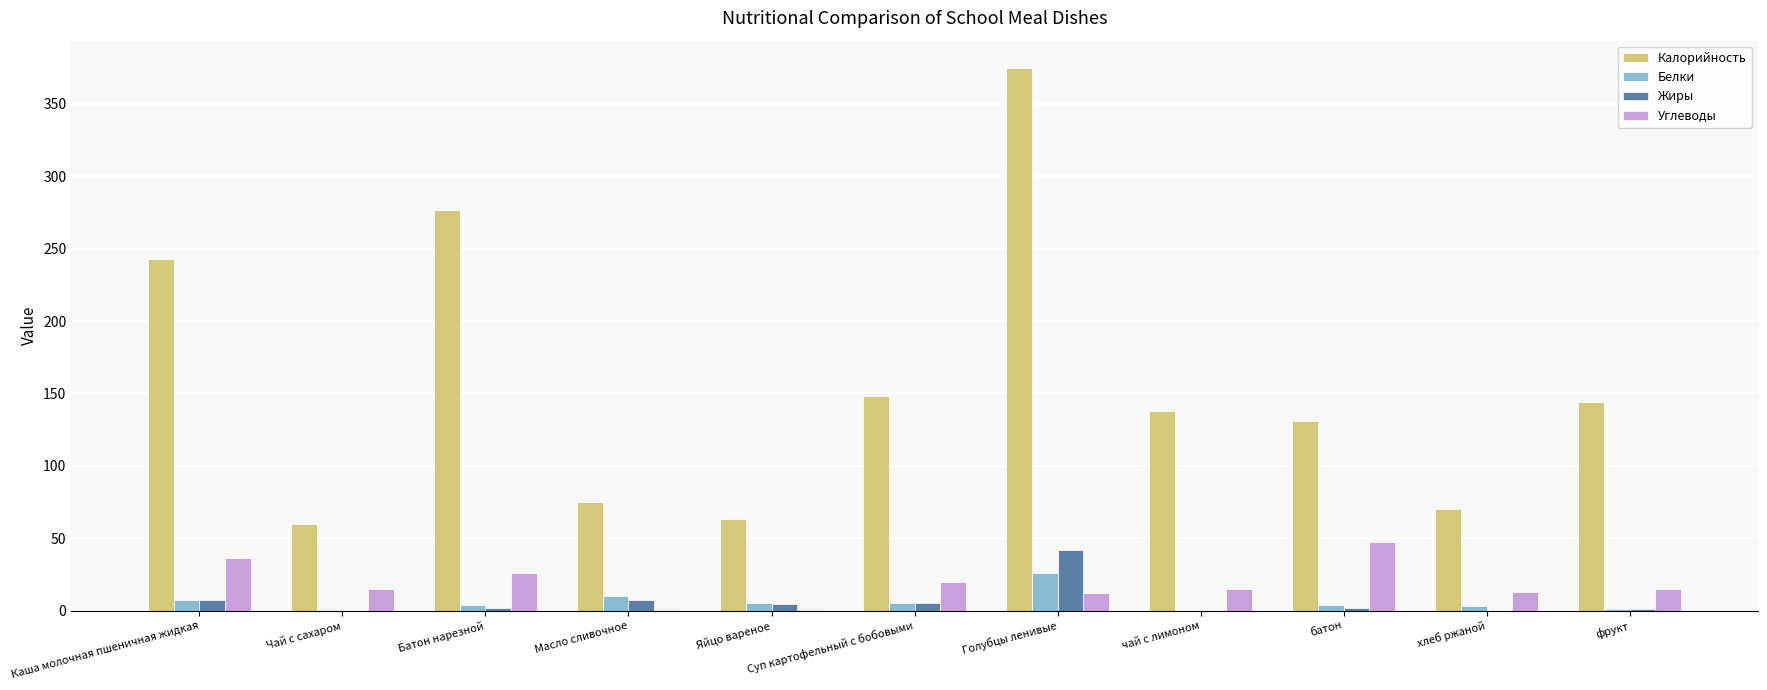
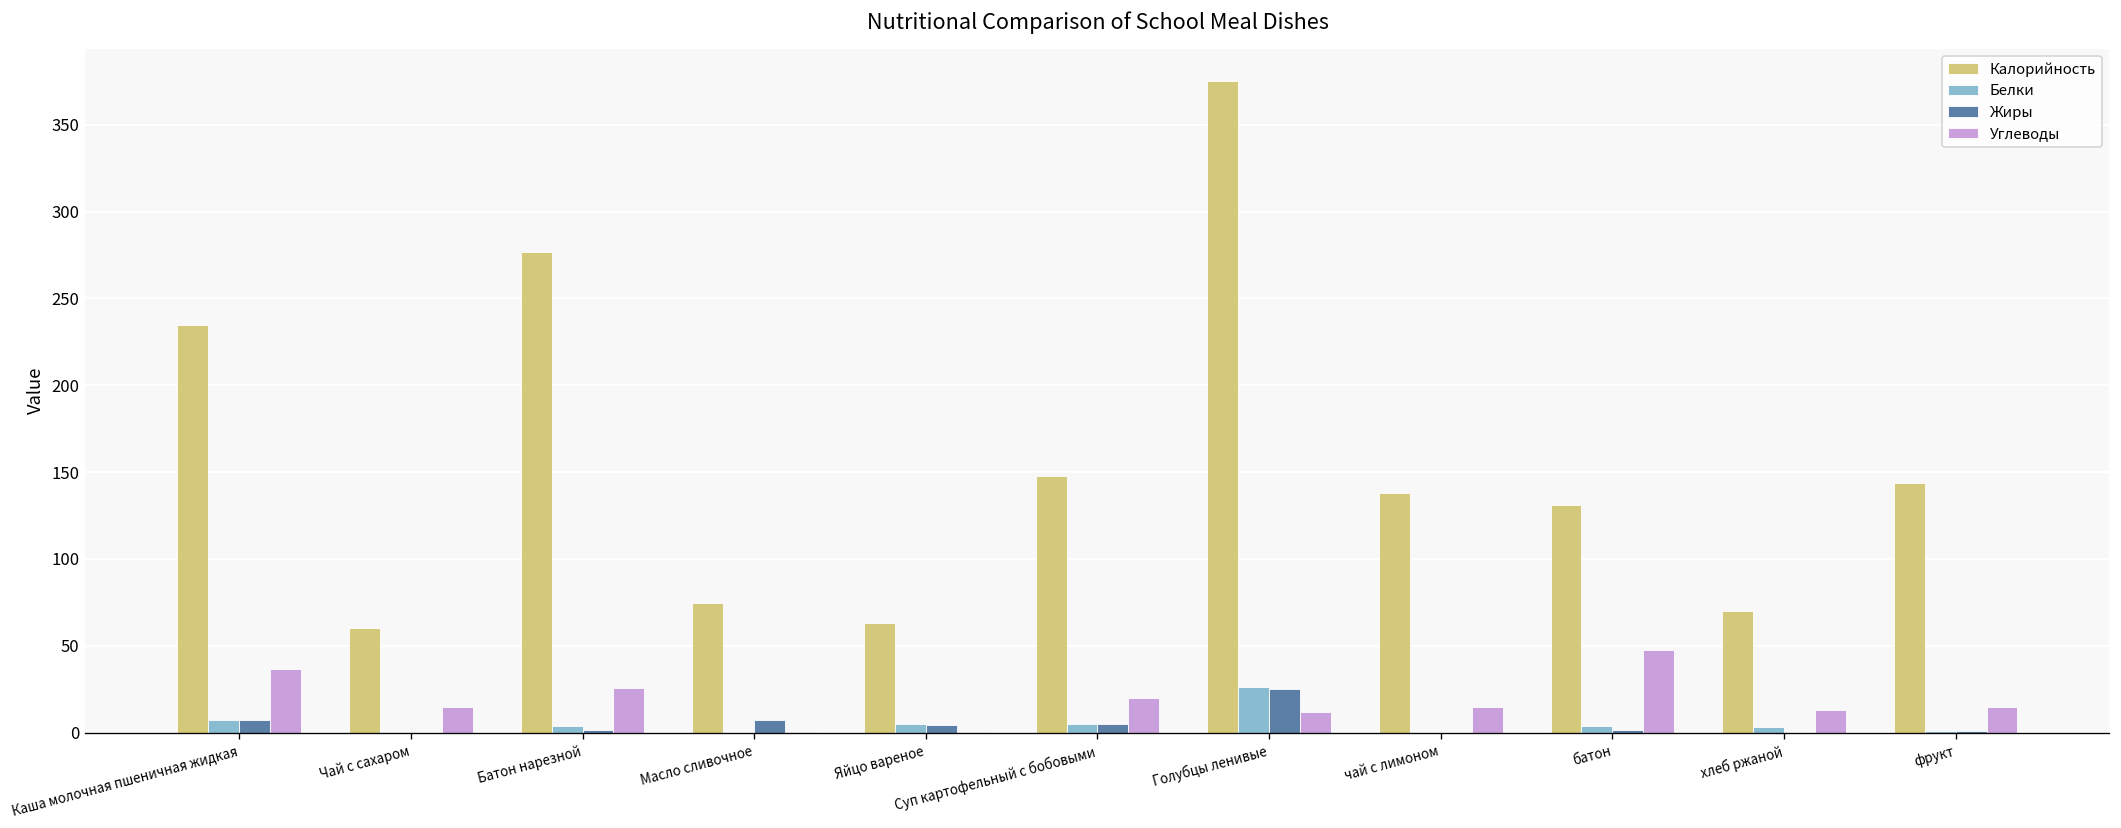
Калорийность, Каша молочная пшеничная жидкая: 243 -> 235
Белки, Масло сливочное: 10 -> 0
Жиры, Голубцы ленивые: 42 -> 25
